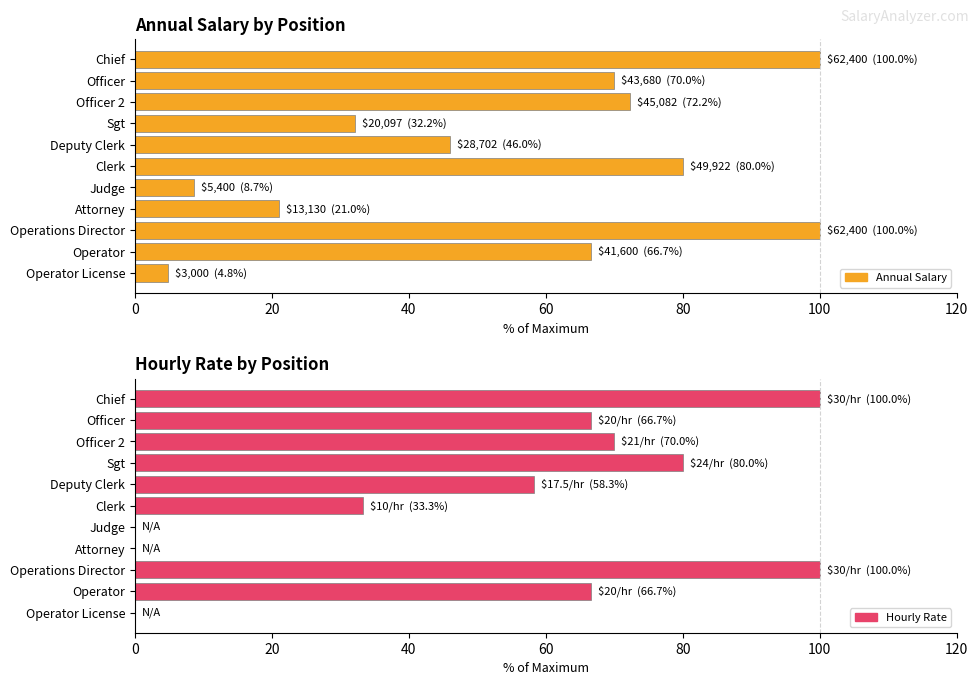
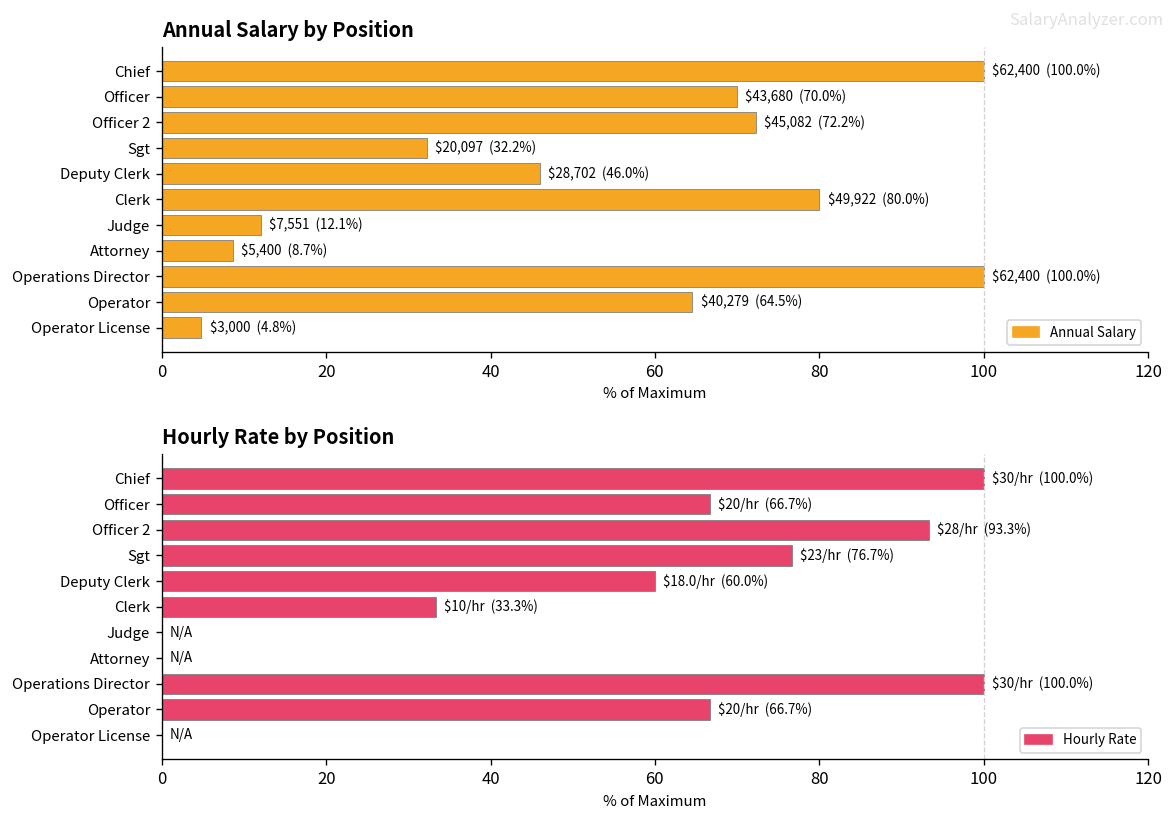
Annual Salary by Position, Judge: $5,400 (8.7%) -> $7,551 (12.1%)
Annual Salary by Position, Attorney: $13,130 (21.0%) -> $5,400 (8.7%)
Annual Salary by Position, Operator: $41,600 (66.7%) -> $40,279 (64.5%)
Hourly Rate by Position, Officer 2: $21/hr (70.0%) -> $28/hr (93.3%)
Hourly Rate by Position, Sgt: $24/hr (80.0%) -> $23/hr (76.7%)
Hourly Rate by Position, Deputy Clerk: $17.5/hr (58.3%) -> $18.0/hr (60.0%)
